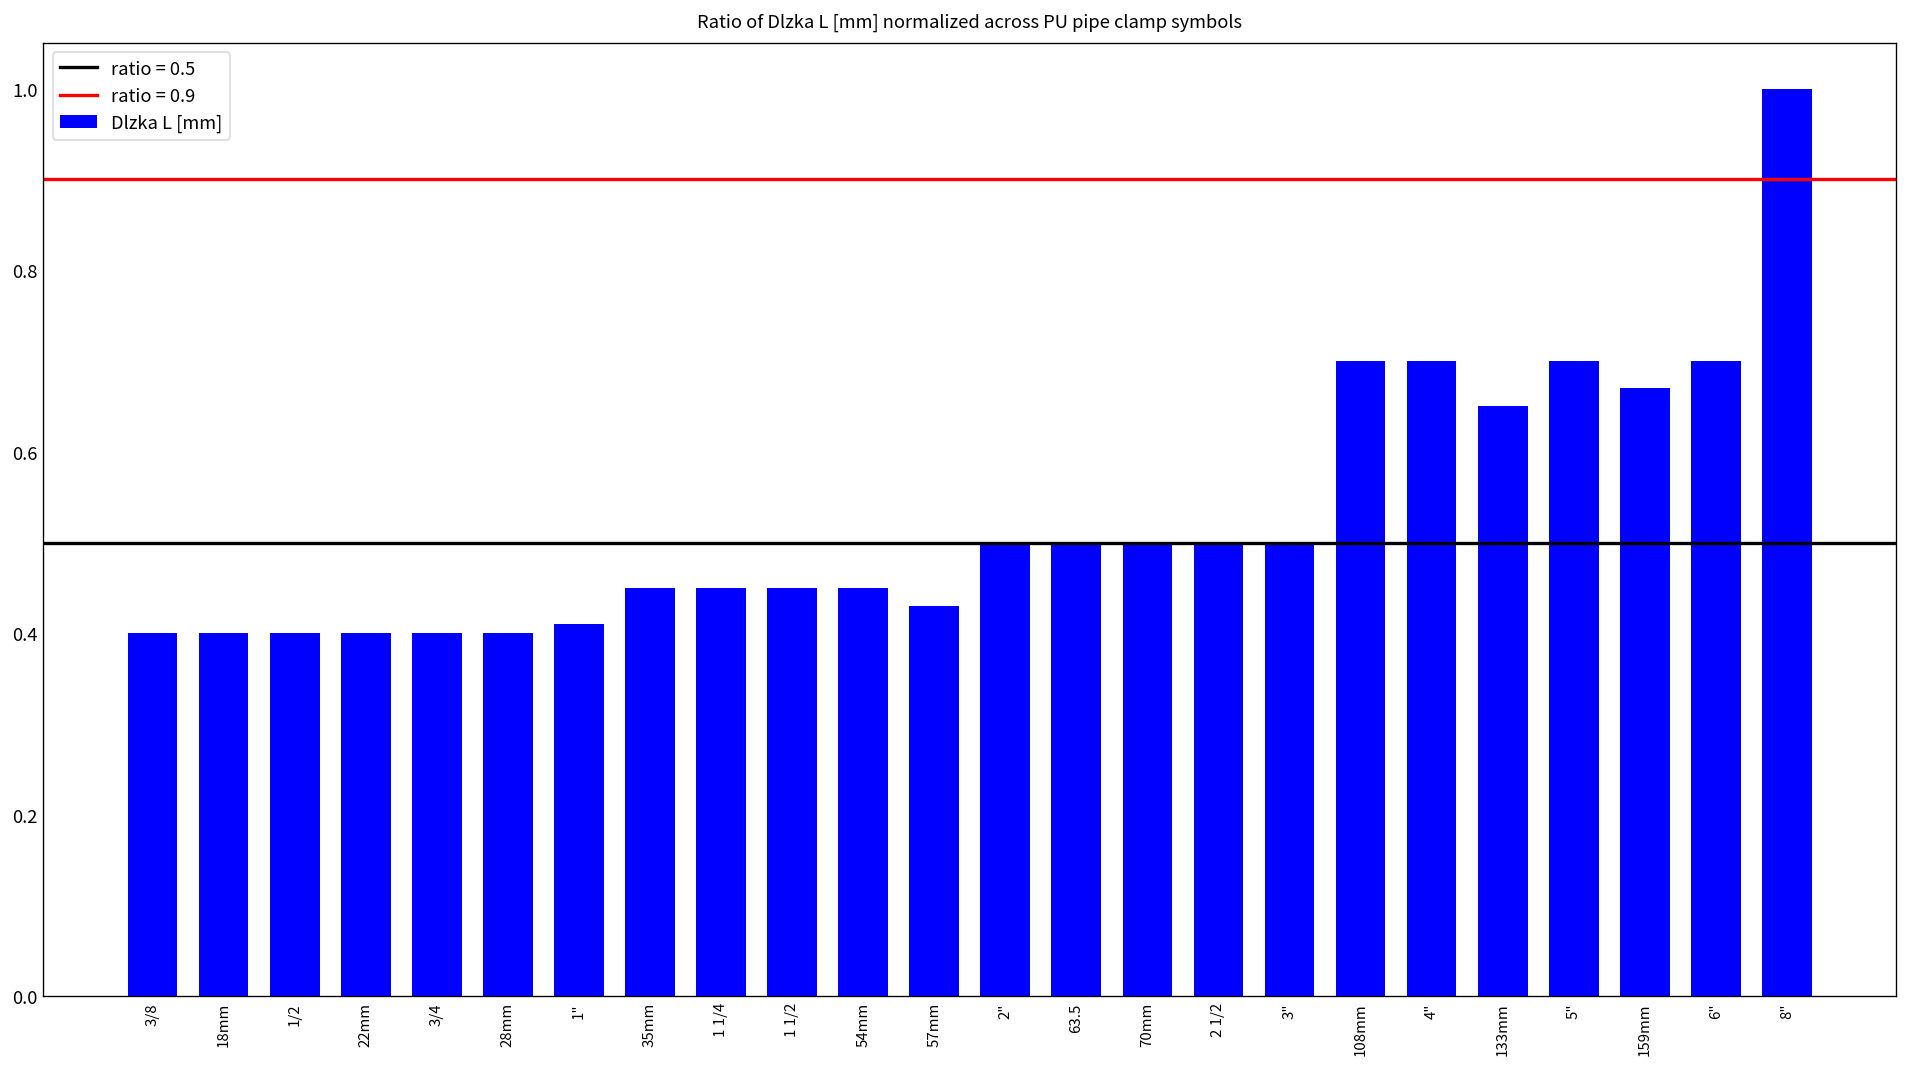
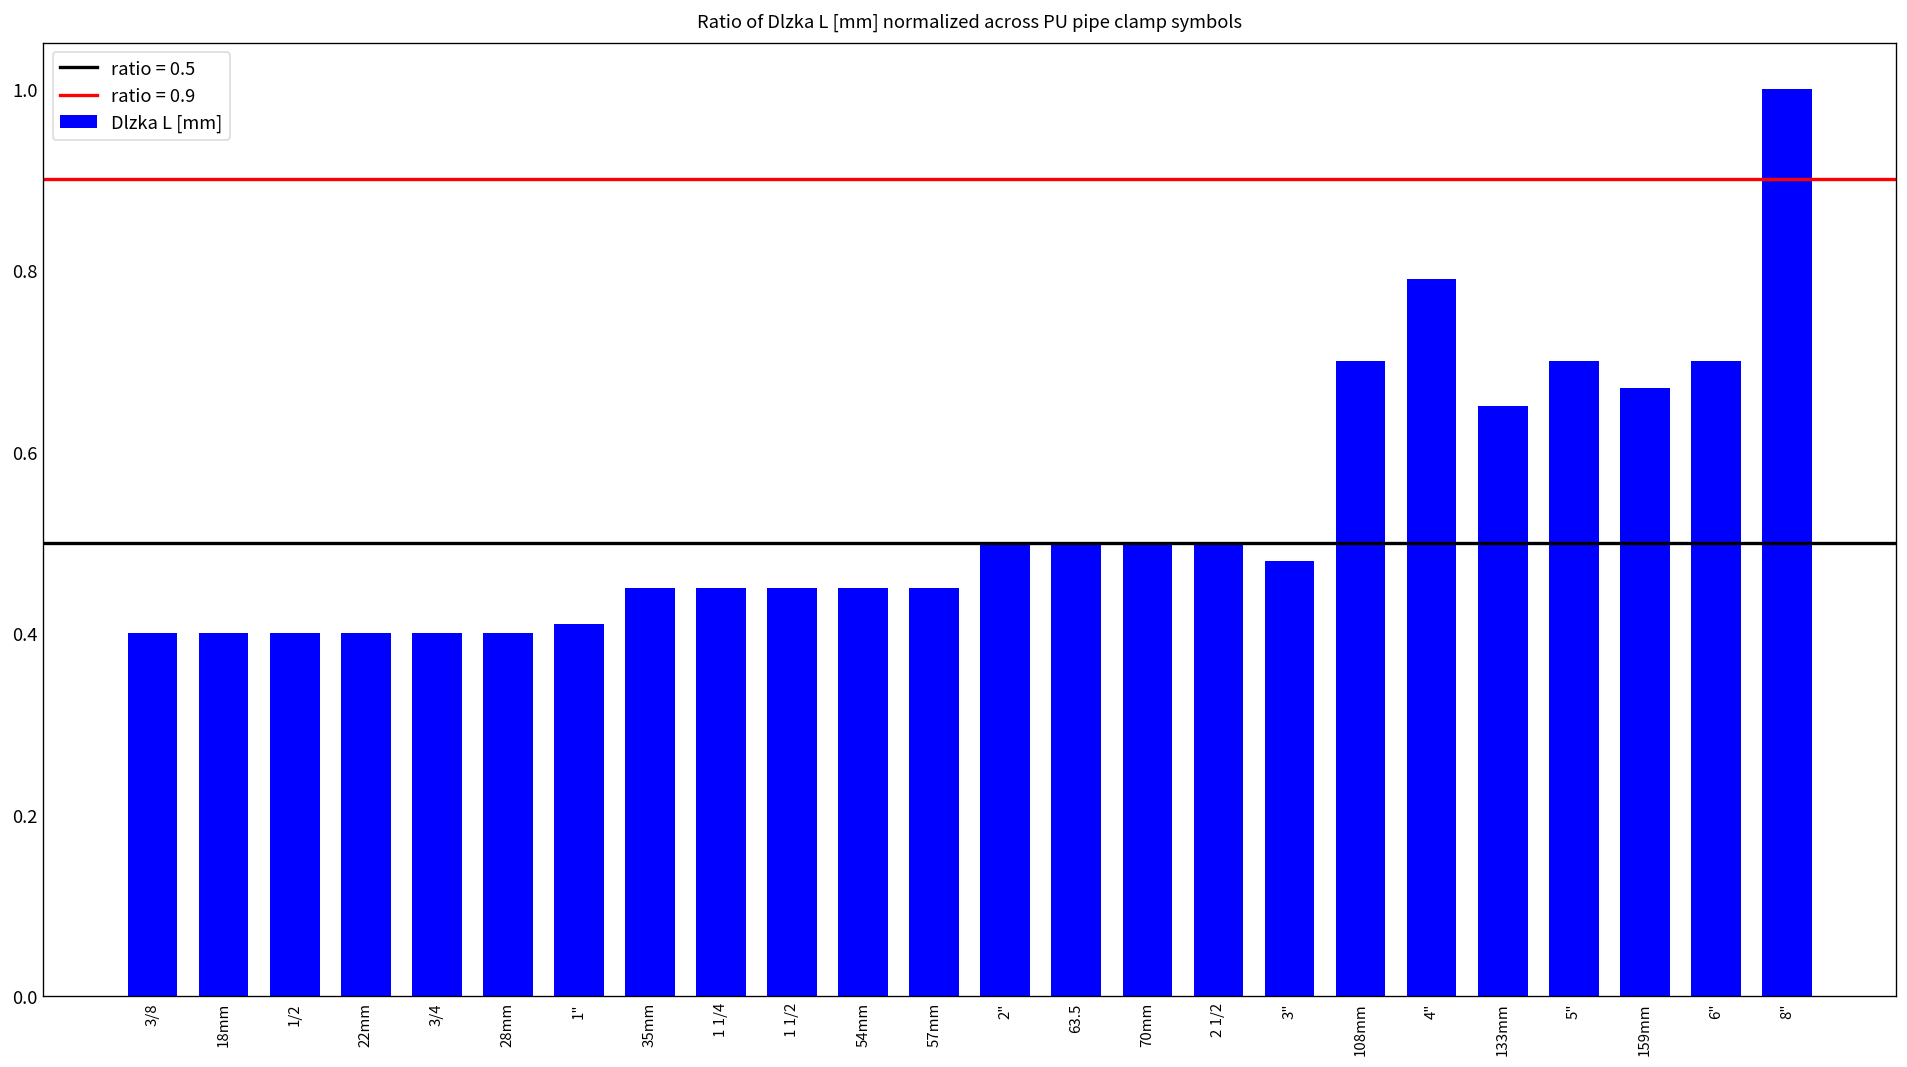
57mm: 0.43 -> 0.45
3": 0.50 -> 0.48
4": 0.70 -> 0.79
